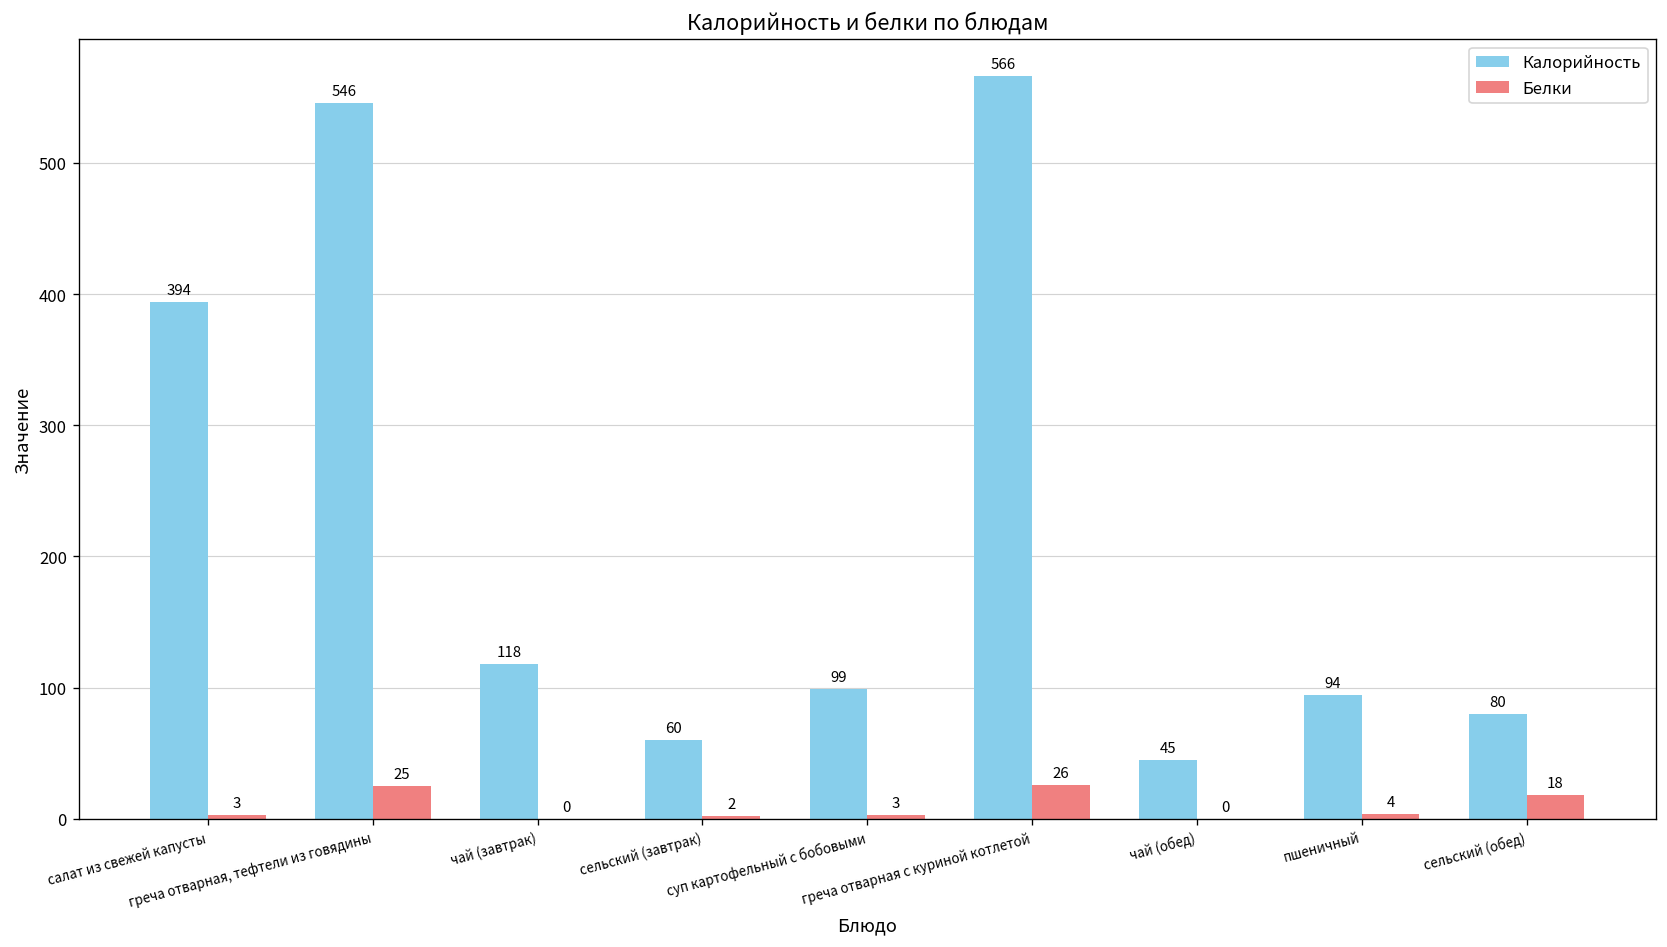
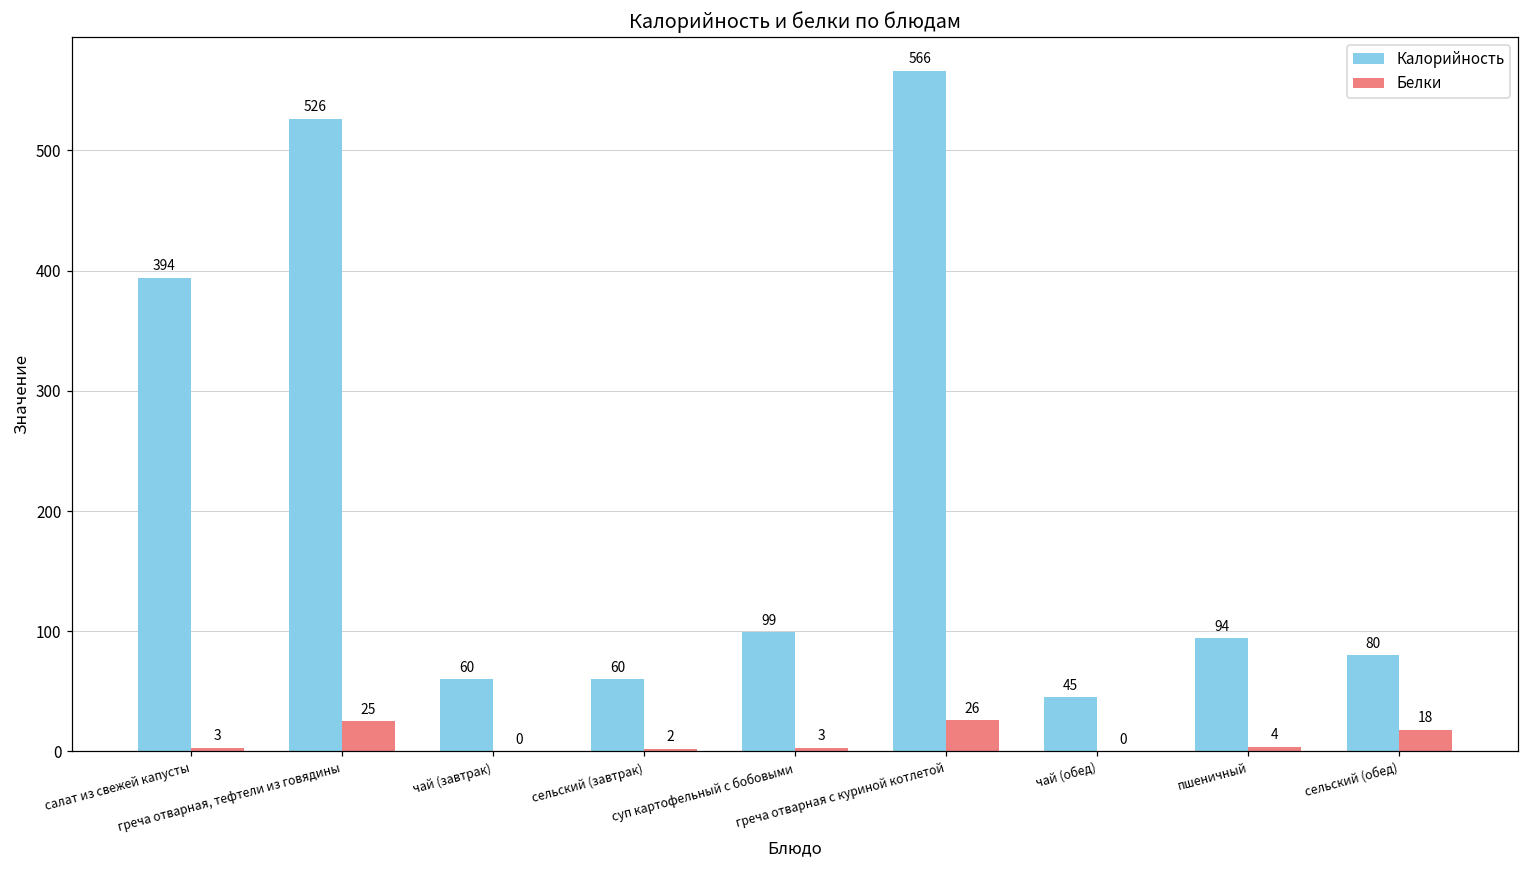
Калорийность, греча отварная, тефтели из говядины: 546 -> 526
Калорийность, чай (завтрак): 118 -> 60
